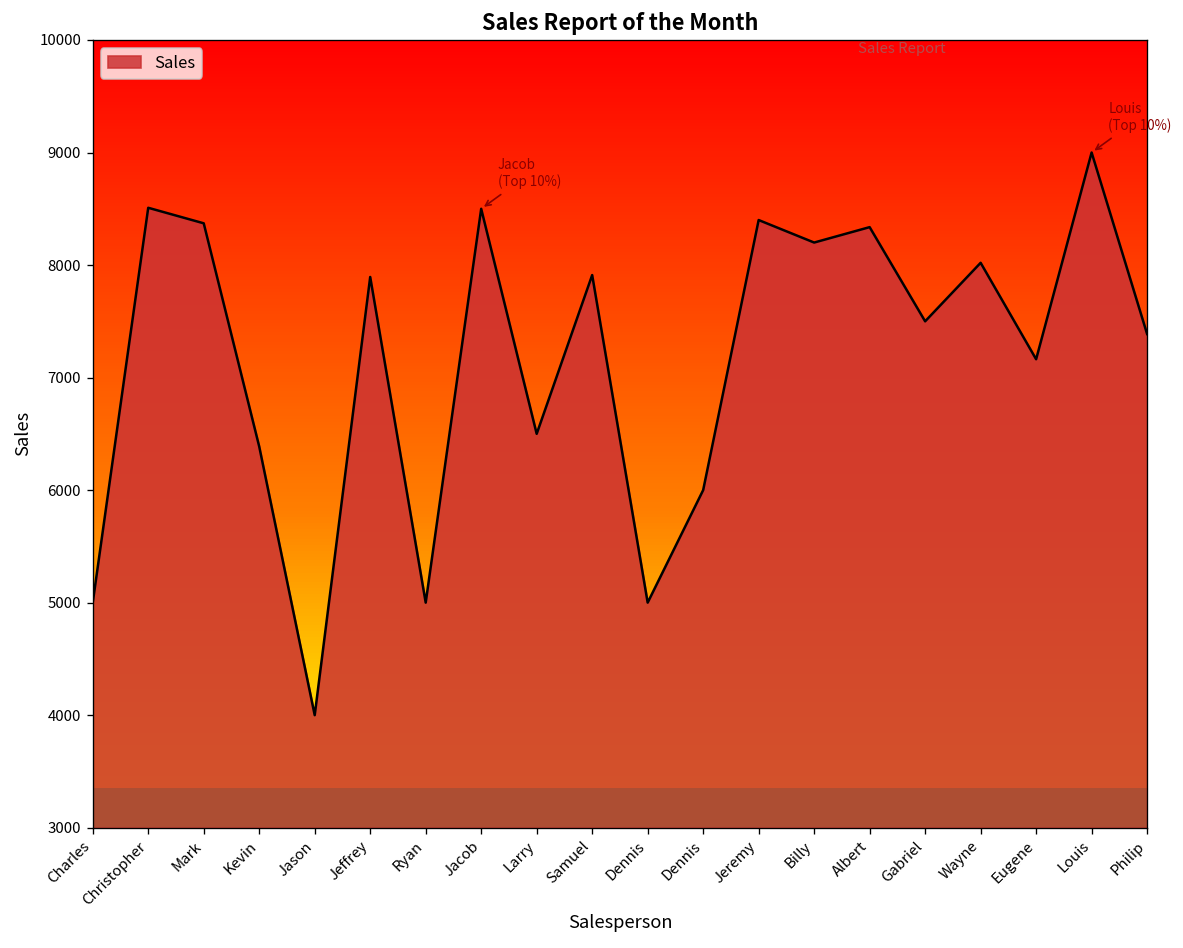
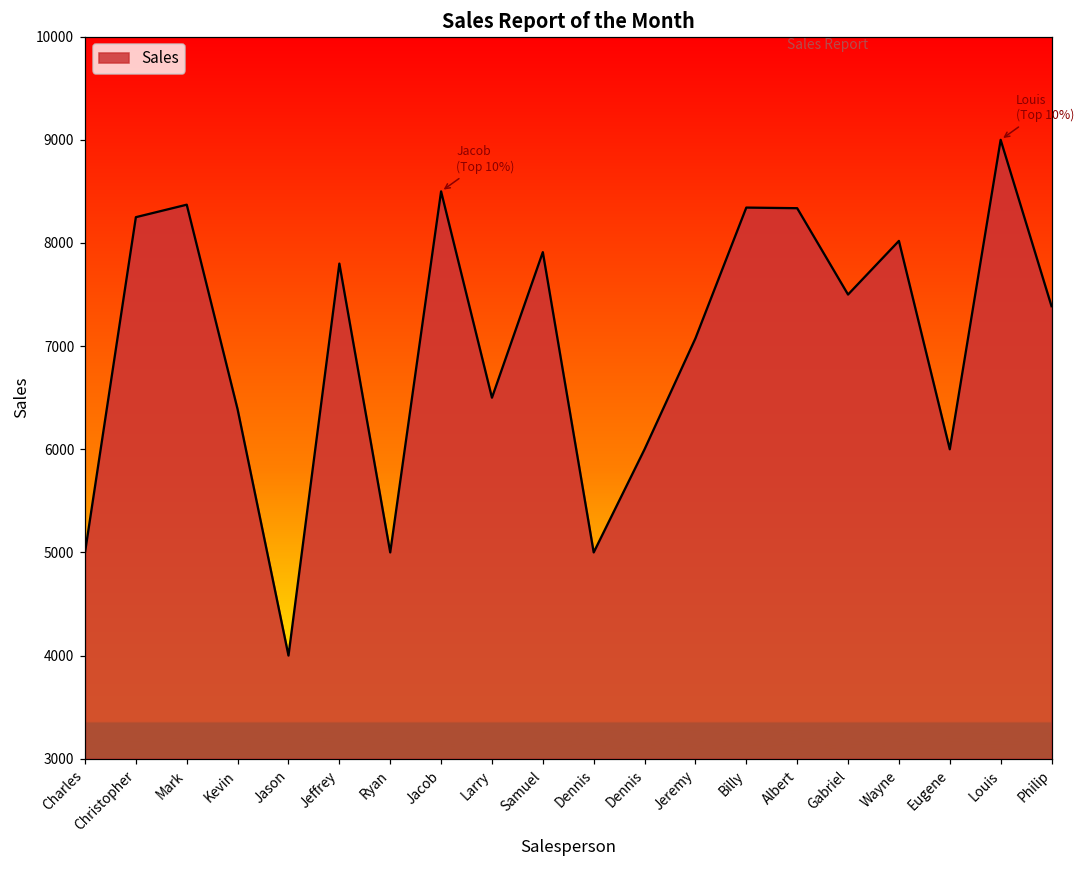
Christopher: 8500 -> 8300
Jeffrey: 7900 -> 7800
Jeremy: 8400 -> 7100
Billy: 8200 -> 8300
Eugene: 7200 -> 6000
